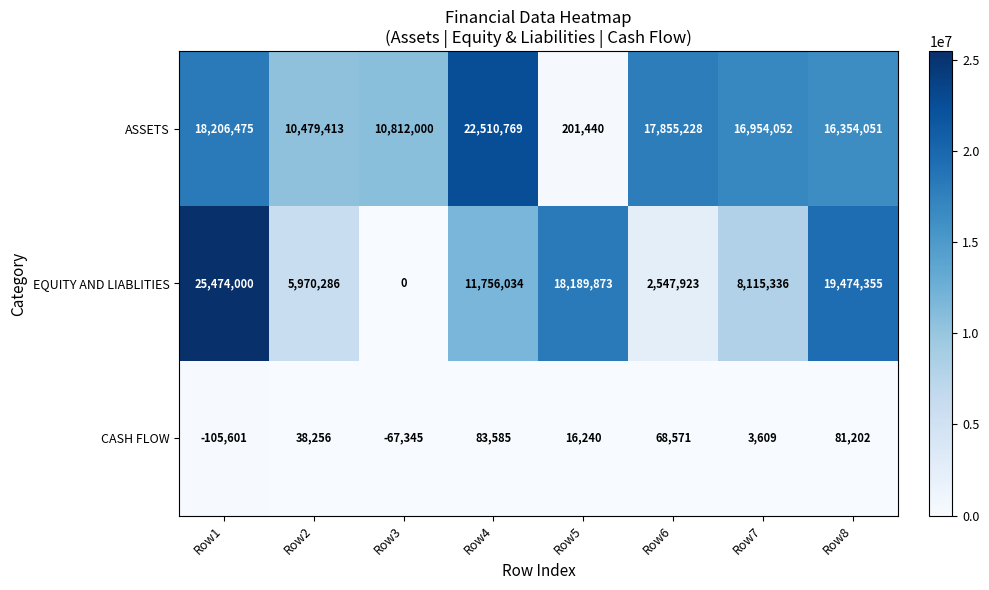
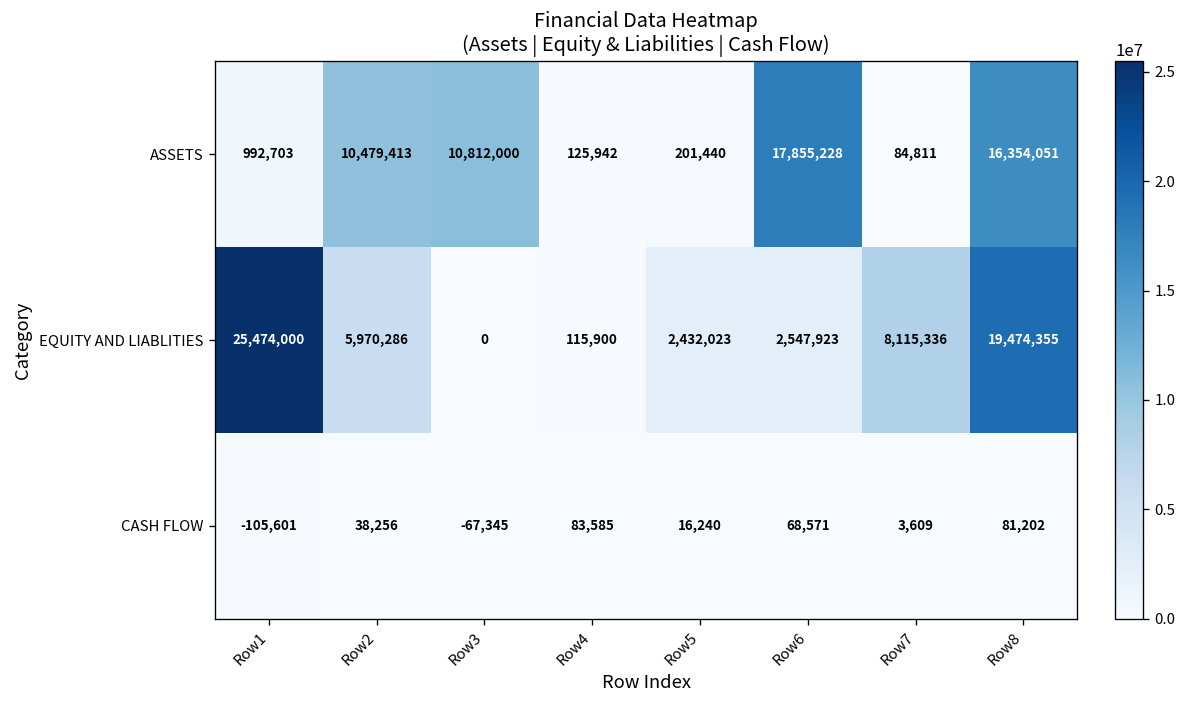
ASSETS, Row1: 18,206,475 -> 992,703
ASSETS, Row4: 22,510,769 -> 125,942
ASSETS, Row7: 16,954,052 -> 84,811
EQUITY AND LIABLITIES, Row4: 11,756,034 -> 115,900
EQUITY AND LIABLITIES, Row5: 18,189,873 -> 2,432,023
